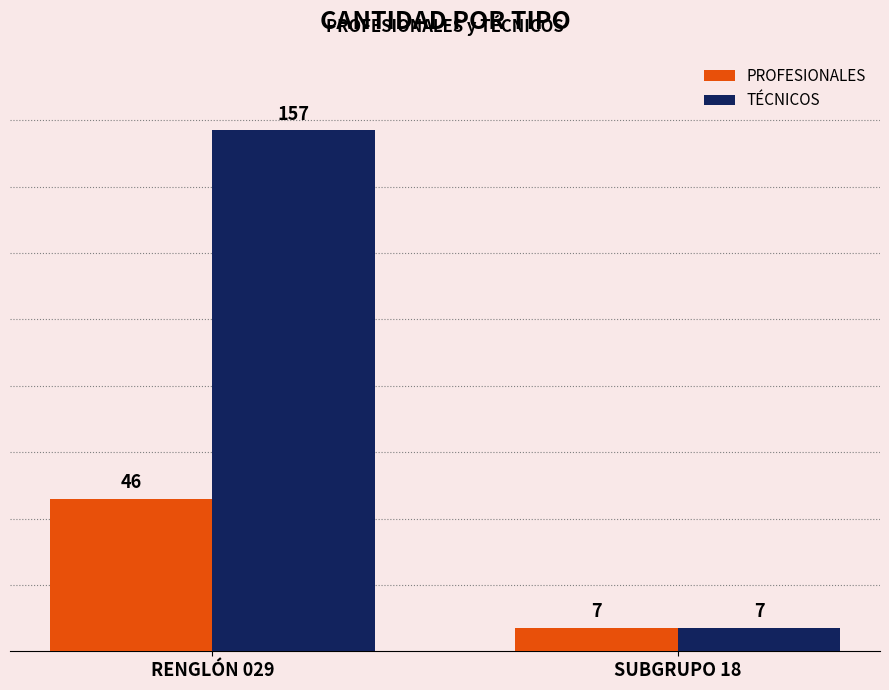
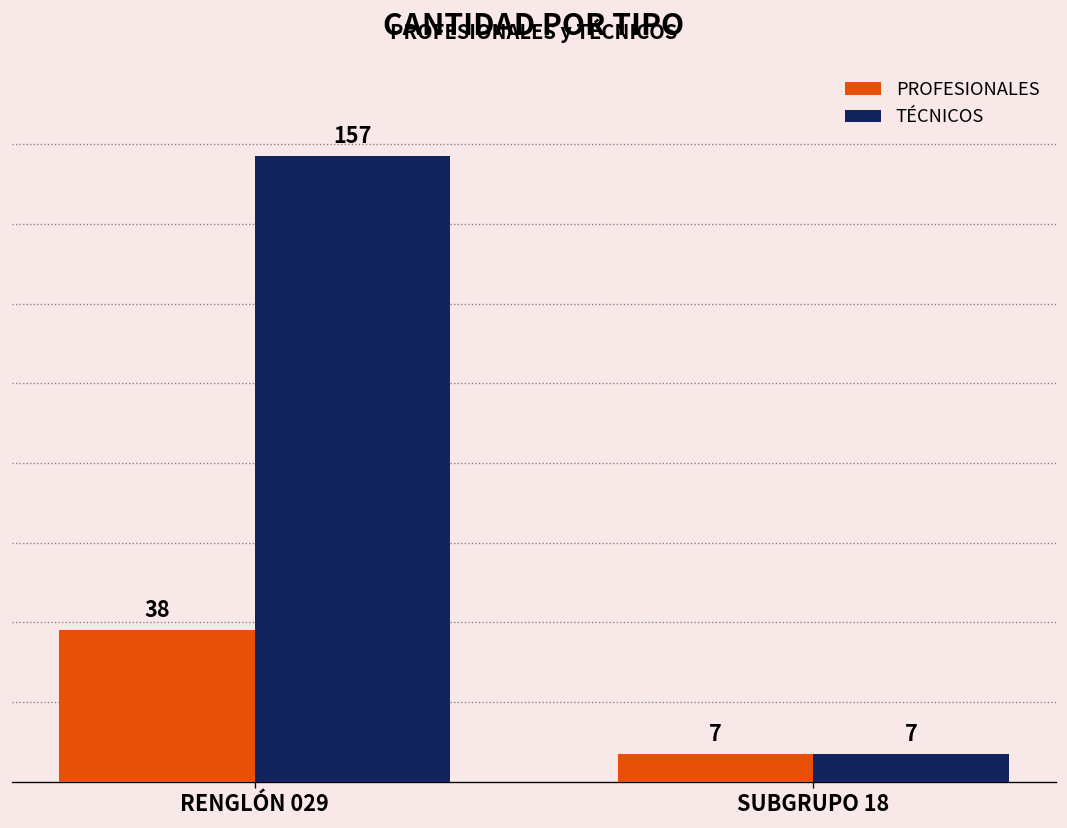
PROFESIONALES, RENGLÓN 029: 46 -> 38
